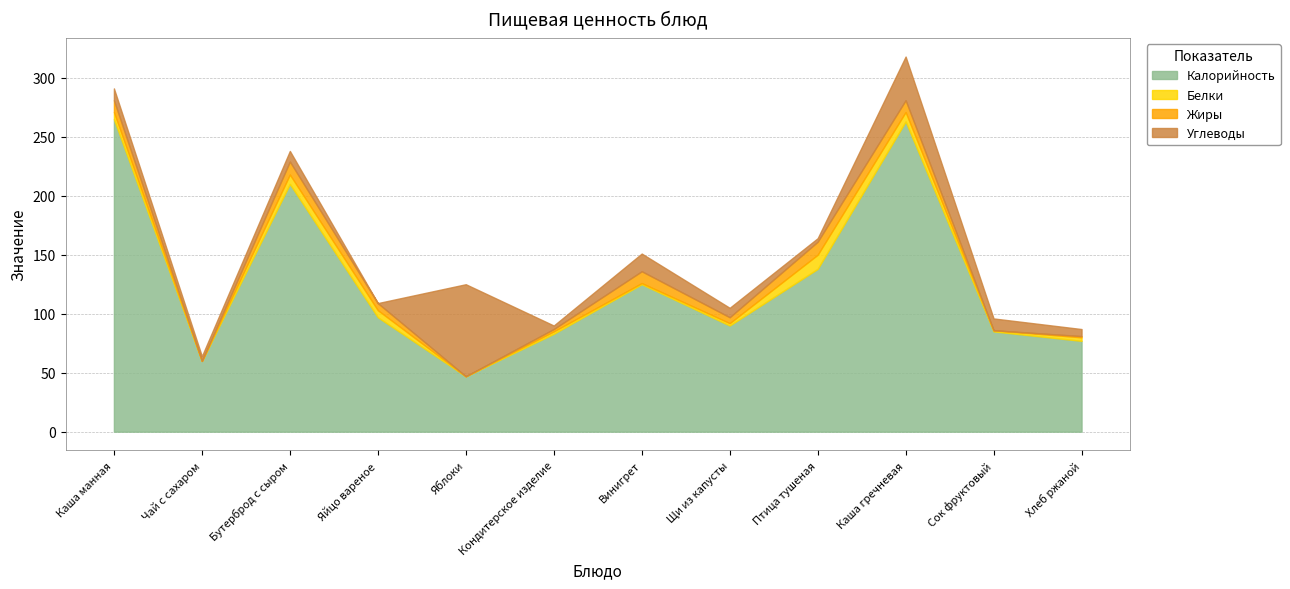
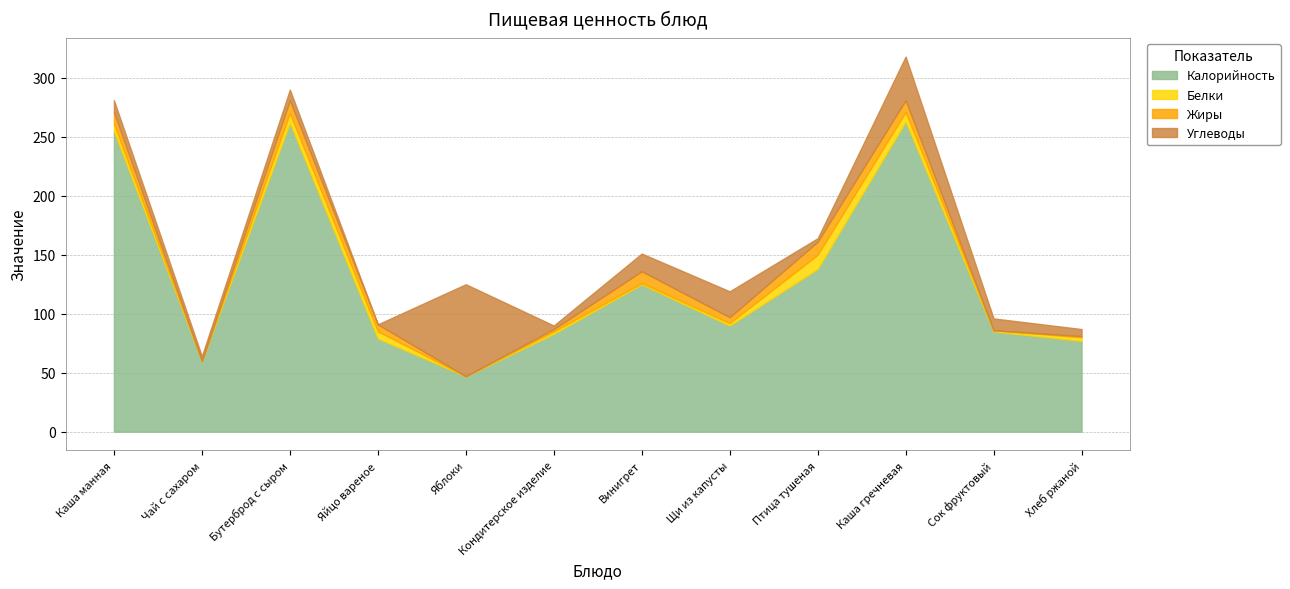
Калорийность, Каша манная: 265 -> 255
Калорийность, Бутерброд с сыром: 210 -> 262
Калорийность, Яйцо вареное: 97 -> 79
Углеводы, Щи из капусты: 8 -> 22
